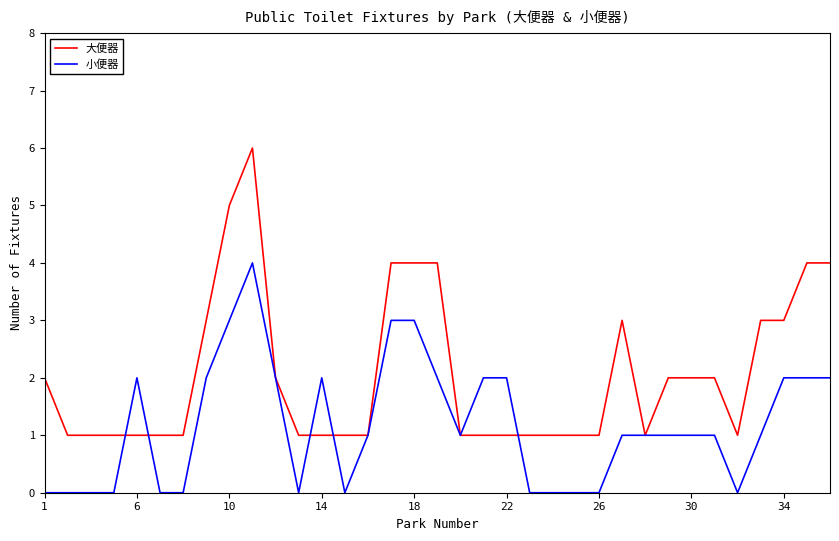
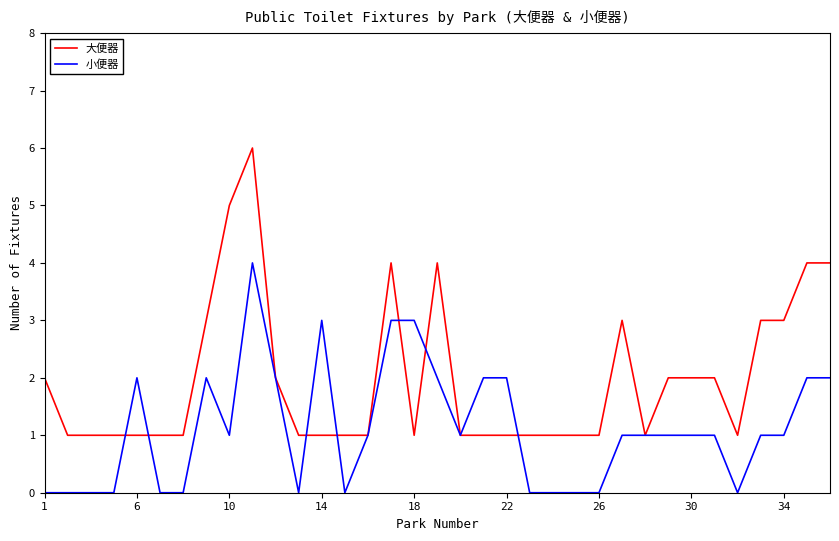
小便器, 10: 3 -> 1
小便器, 14: 2 -> 3
大便器, 18: 4 -> 1
小便器, 34: 2 -> 1
